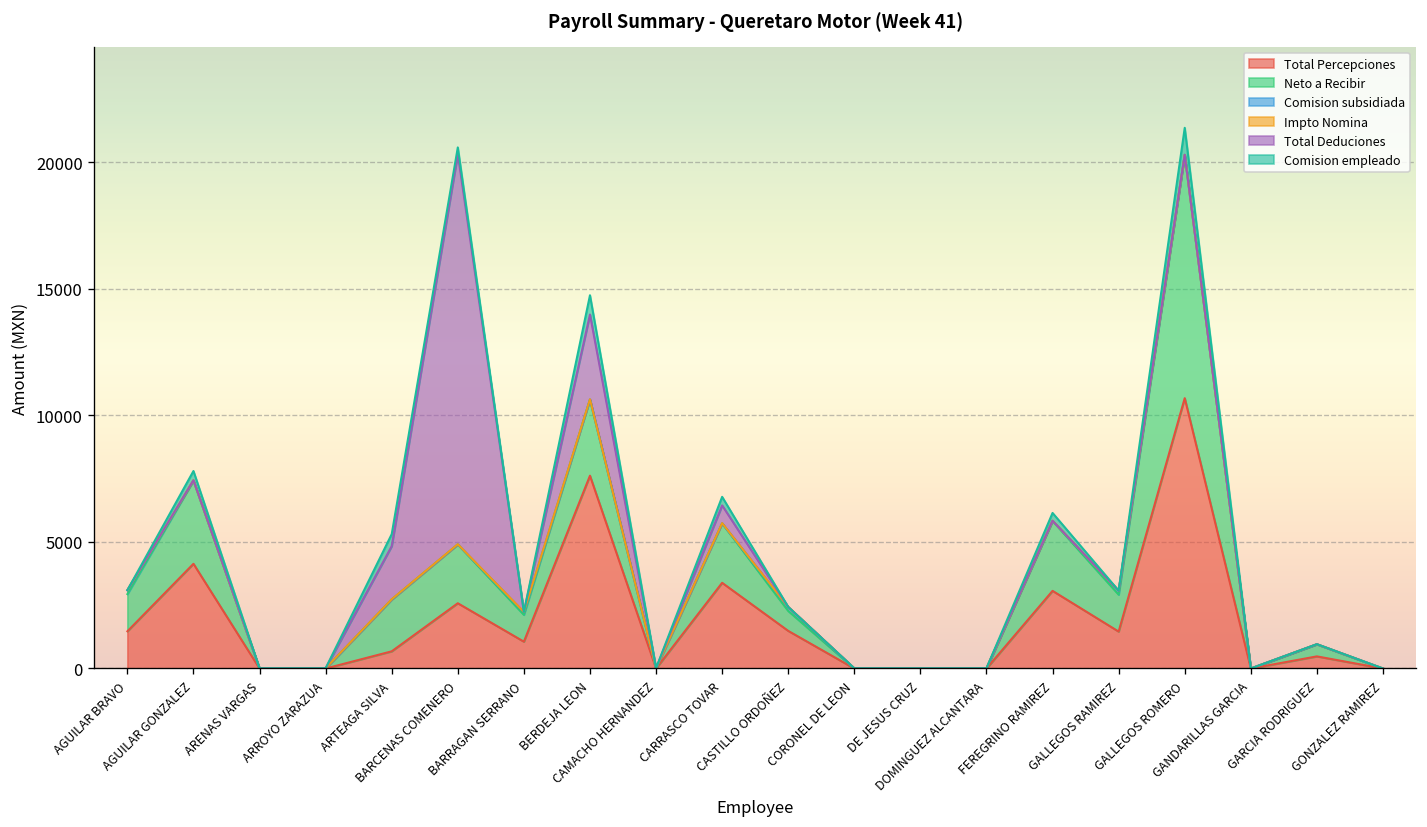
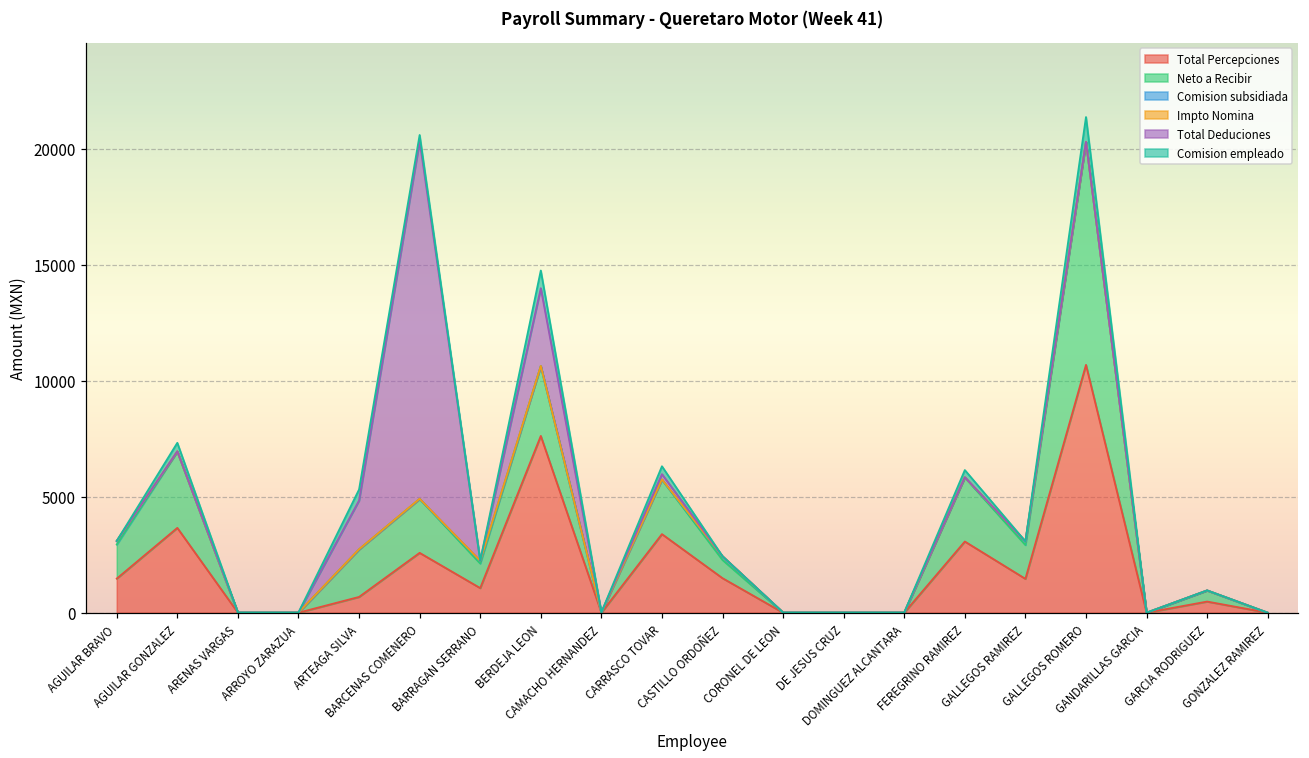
Total Percepciones, AGUILAR GONZALEZ: 4100 -> 3700
Total Deduciones, CARRASCO TOVAR: 700 -> 200
